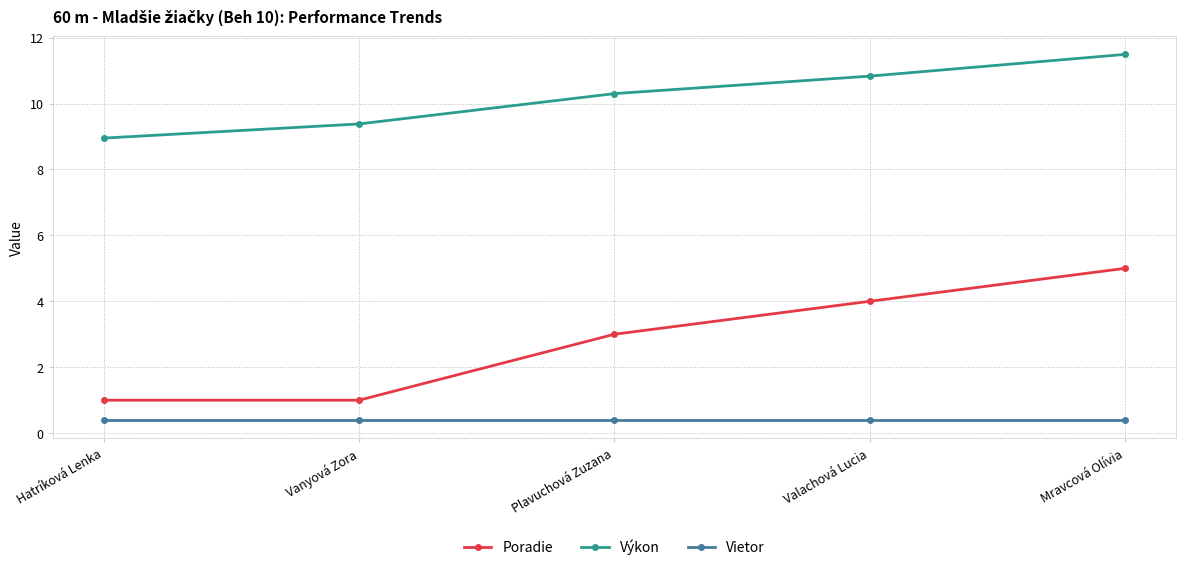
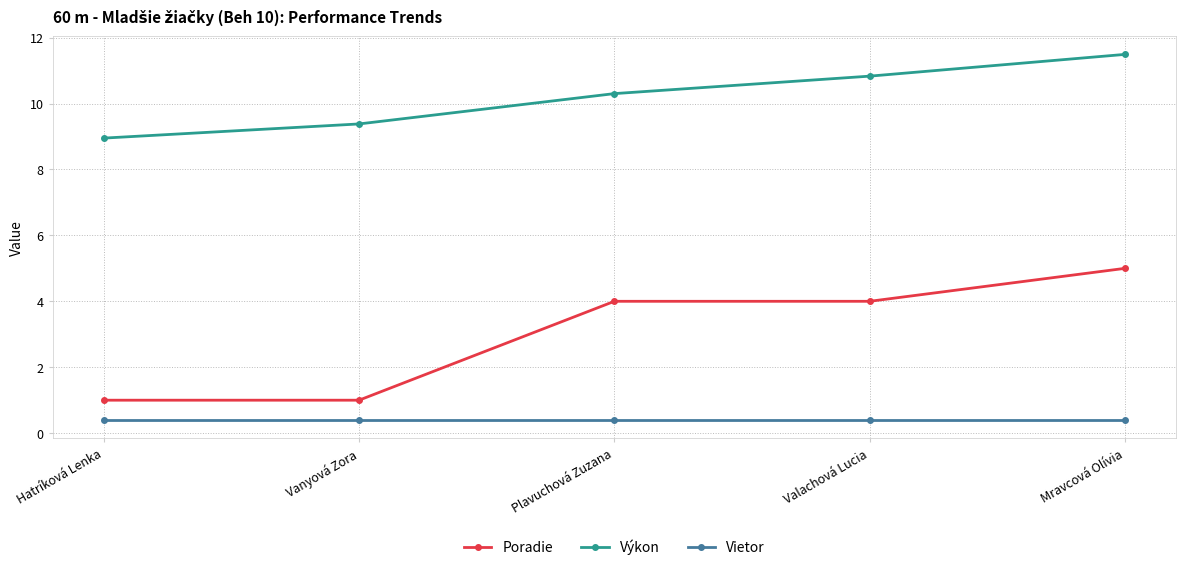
Poradie, Plavuchová Zuzana: 3 -> 4
